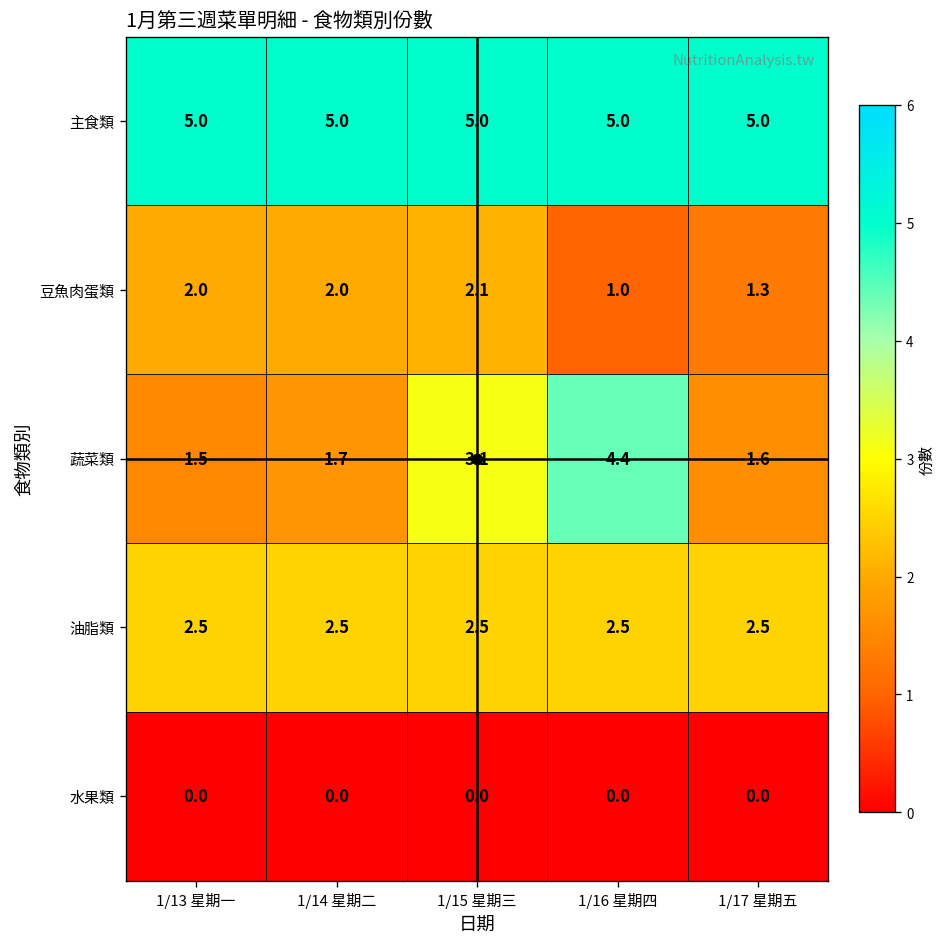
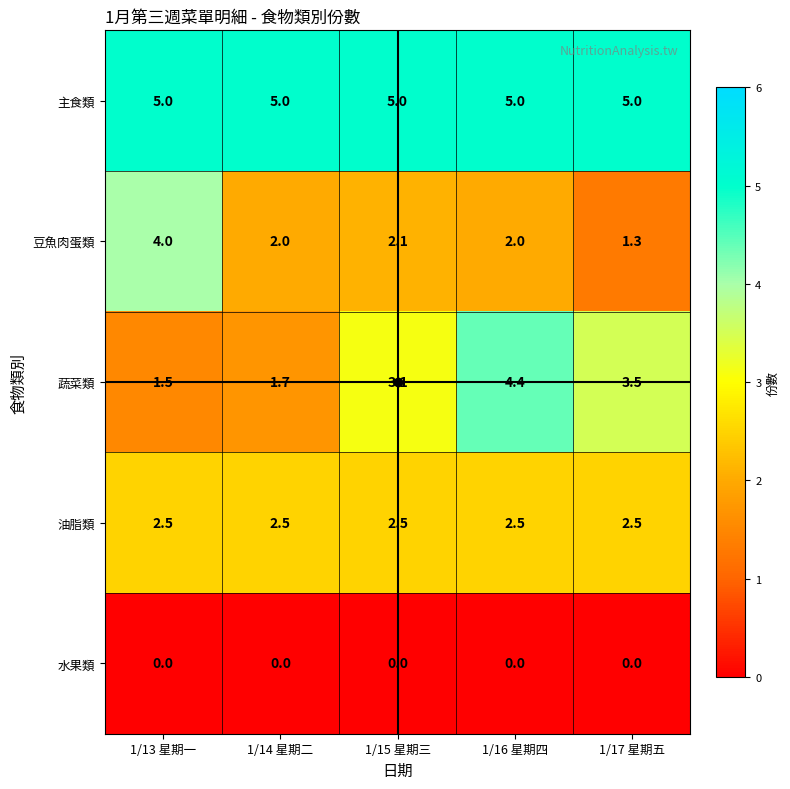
豆魚肉蛋類, 1/13 星期一: 2.0 -> 4.0
豆魚肉蛋類, 1/16 星期四: 1.0 -> 2.0
蔬菜類, 1/17 星期五: 1.6 -> 3.5
